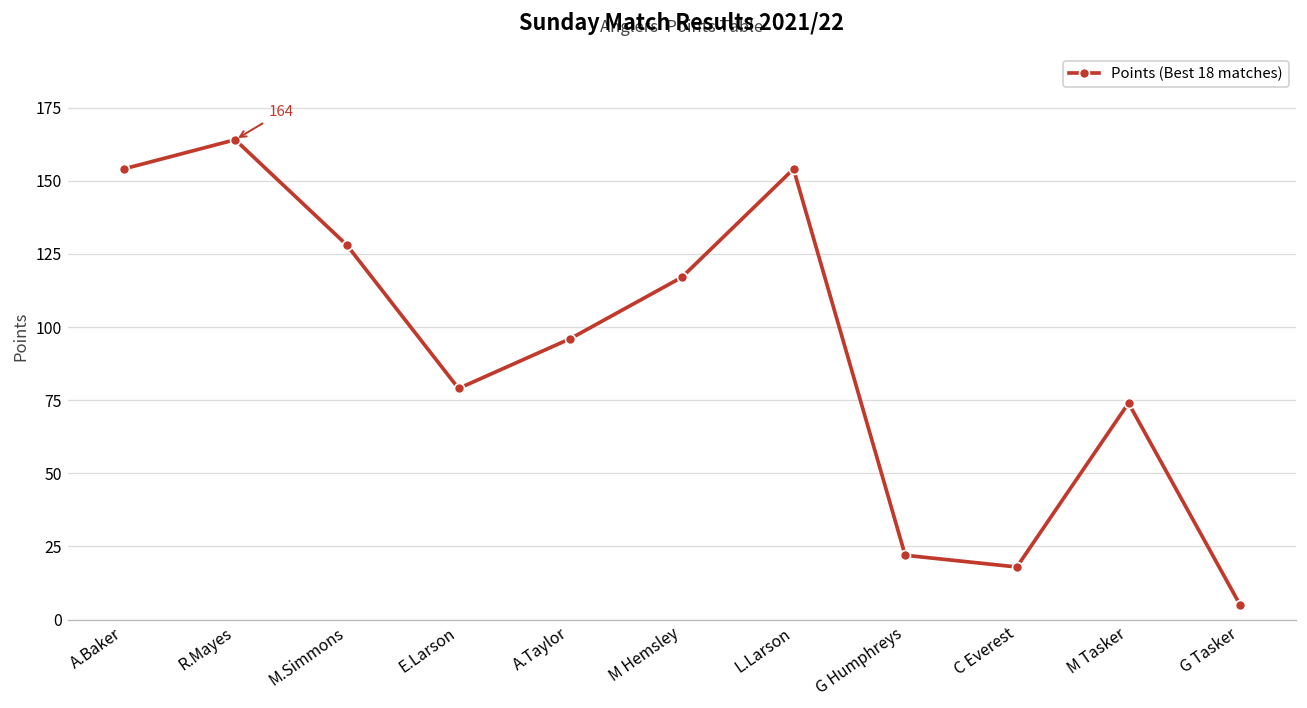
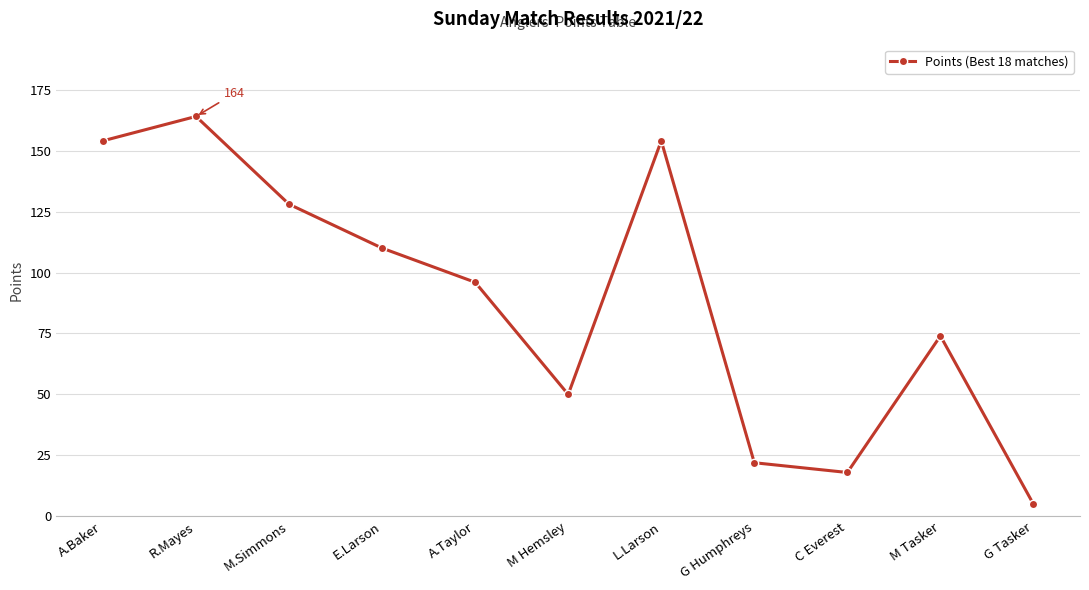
E.Larson: 79 -> 110
M Hemsley: 117 -> 50
